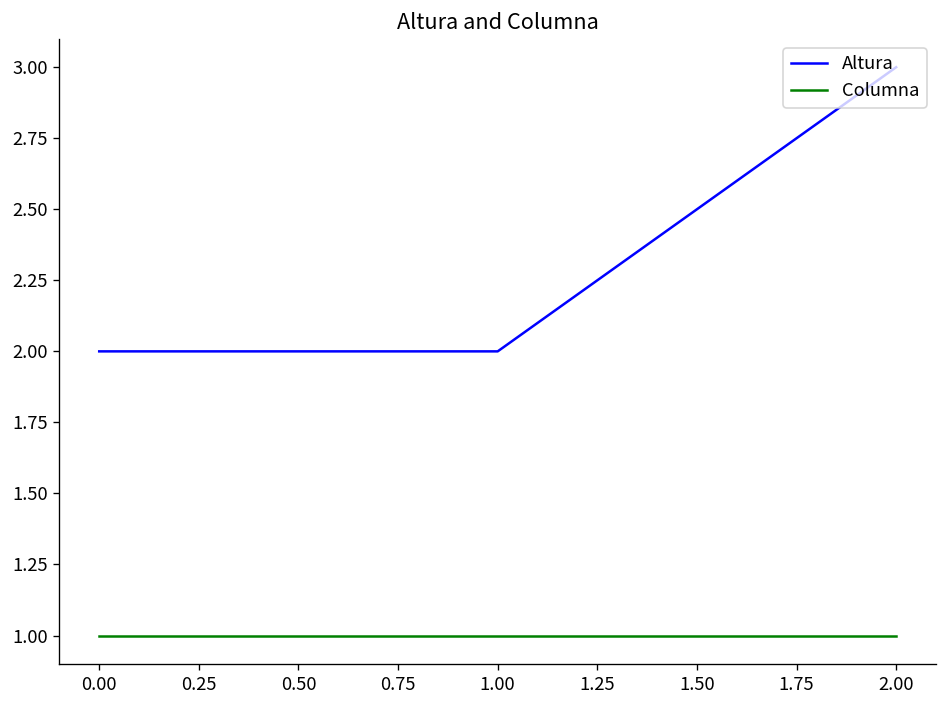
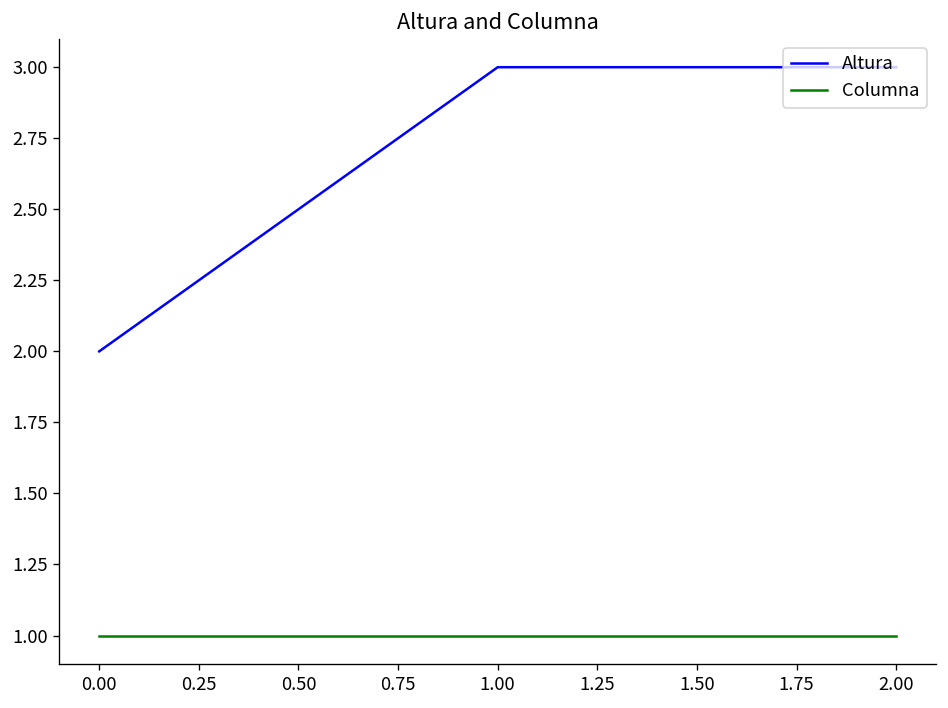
Altura, 1.00: 2 -> 3
